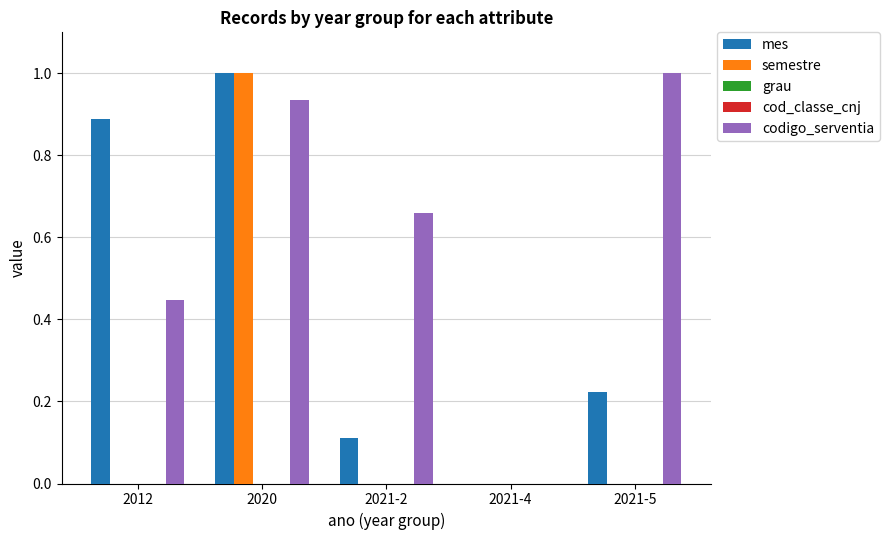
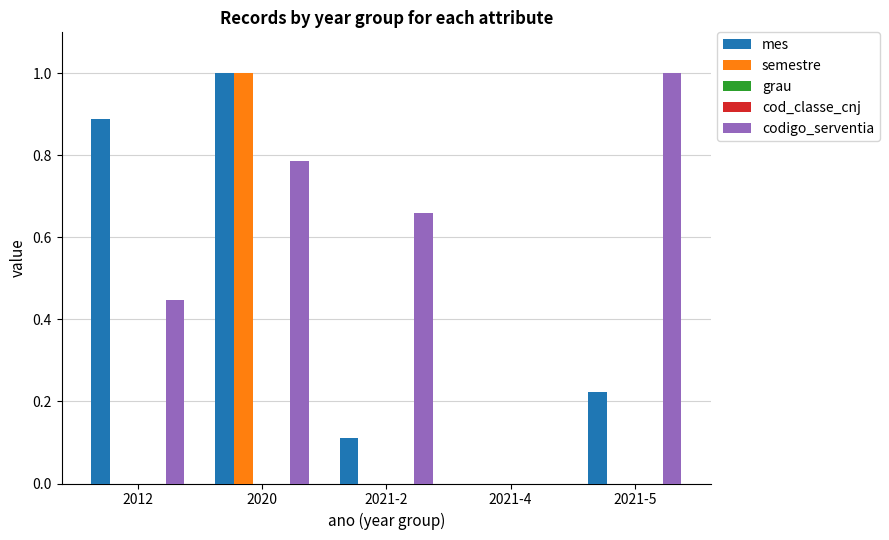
codigo_serventia, 2020: 0.94 -> 0.79
